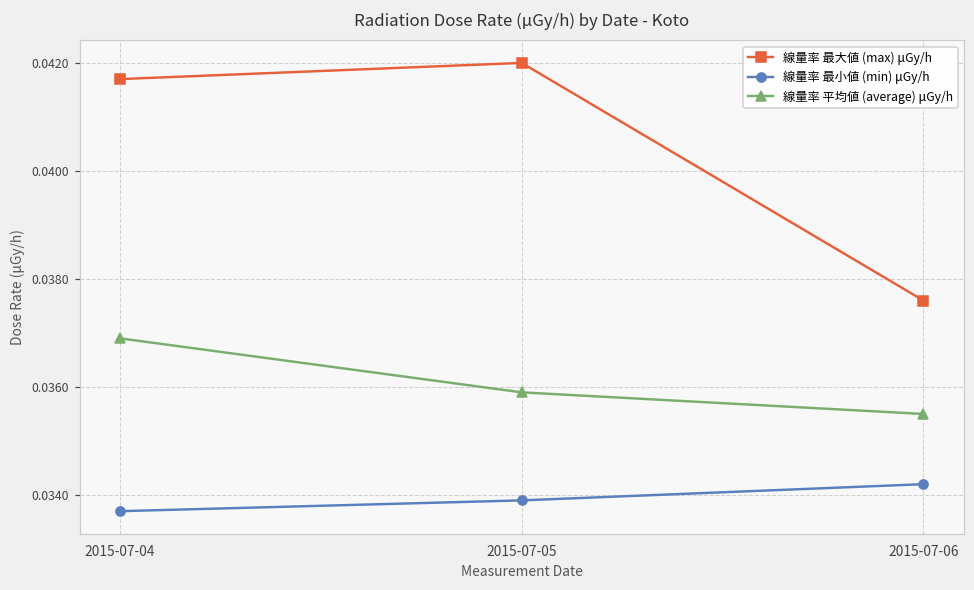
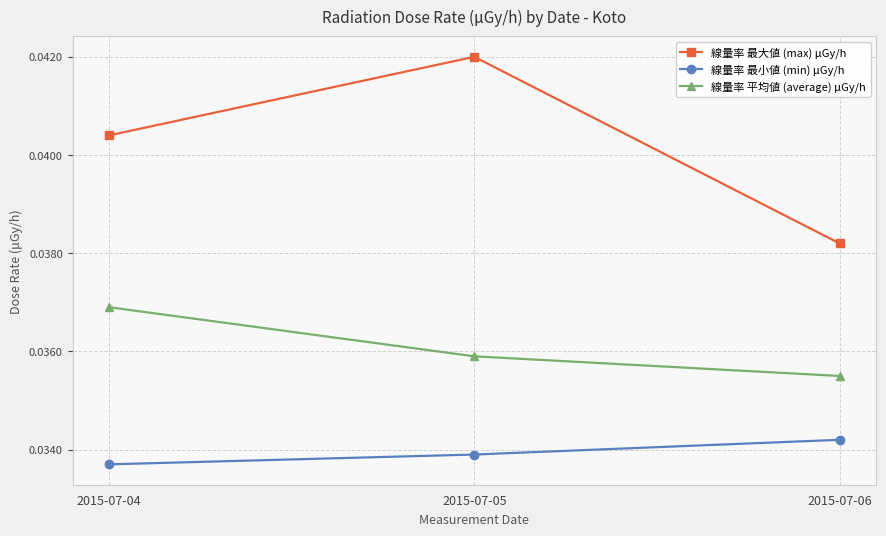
線量率 最大値 (max) μGy/h, 2015-07-04: 0.0417 -> 0.0404
線量率 最大値 (max) μGy/h, 2015-07-06: 0.0376 -> 0.0382
